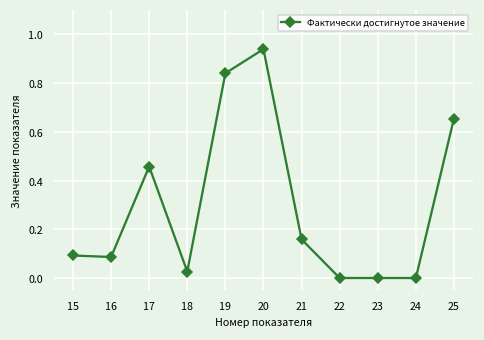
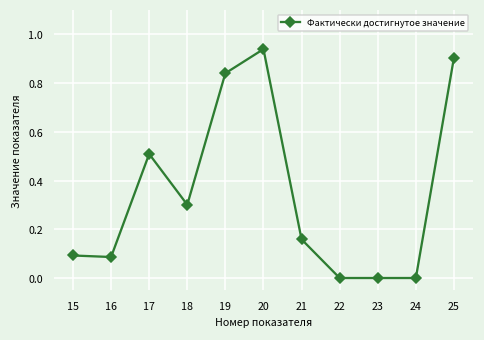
17: 0.46 -> 0.51
18: 0.03 -> 0.30
25: 0.65 -> 0.90
